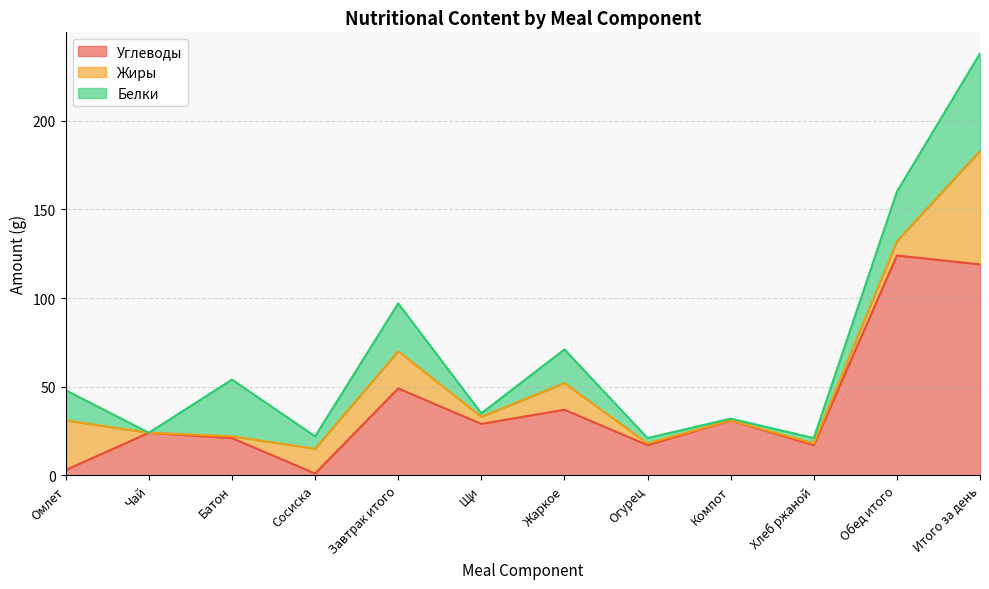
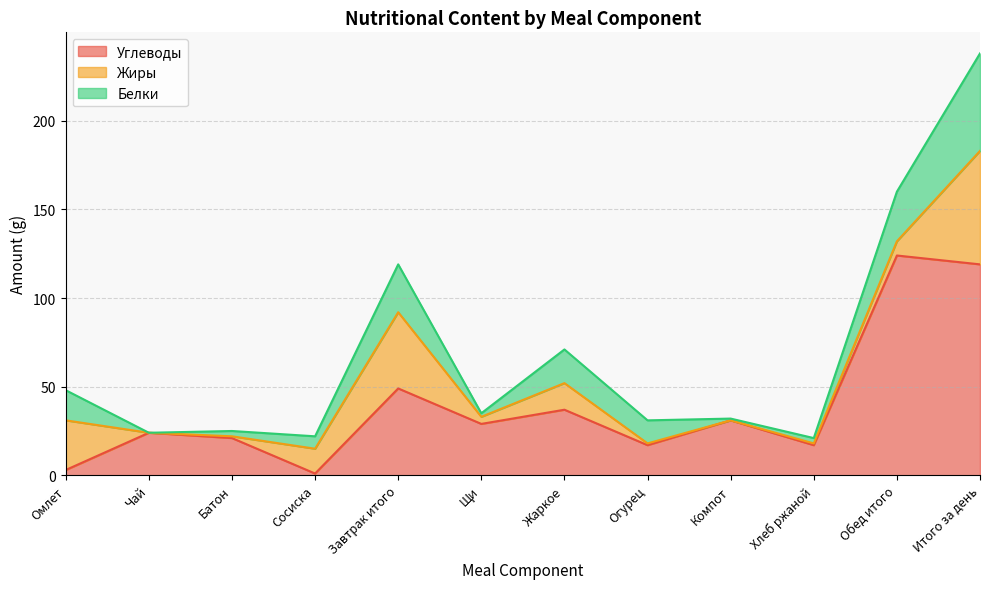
Белки, Батон: 32 -> 3
Жиры, Завтрак итого: 21 -> 43
Белки, Огурец: 3 -> 13
